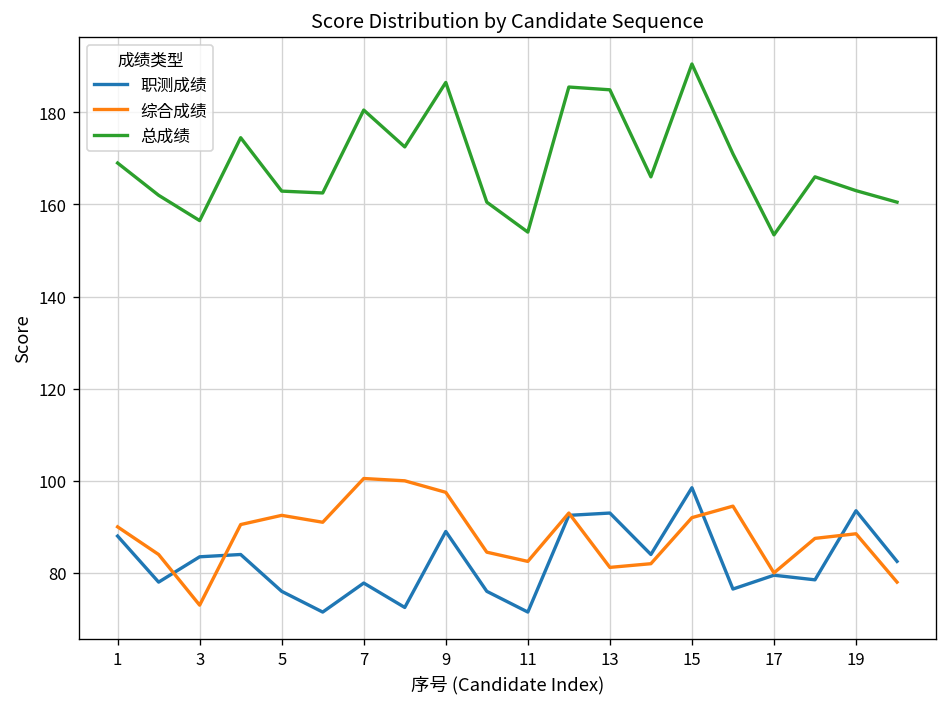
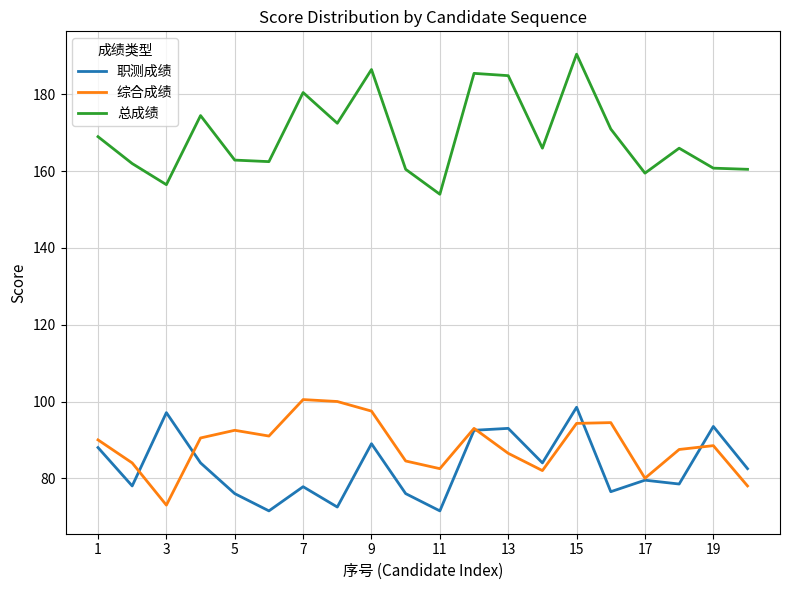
职测成绩, 3: 84 -> 97
综合成绩, 13: 81 -> 87
综合成绩, 15: 92 -> 94
总成绩, 17: 153 -> 160
总成绩, 19: 163 -> 161
